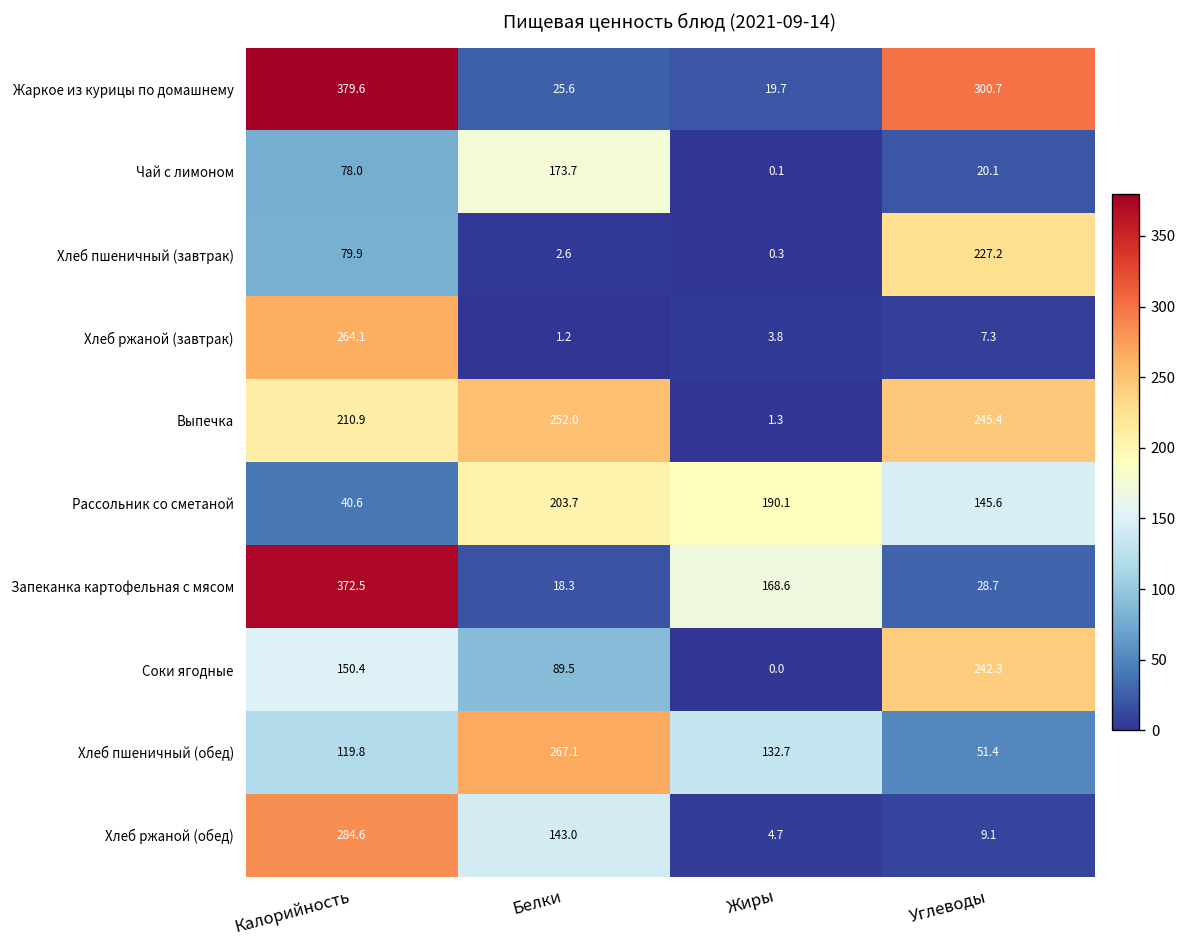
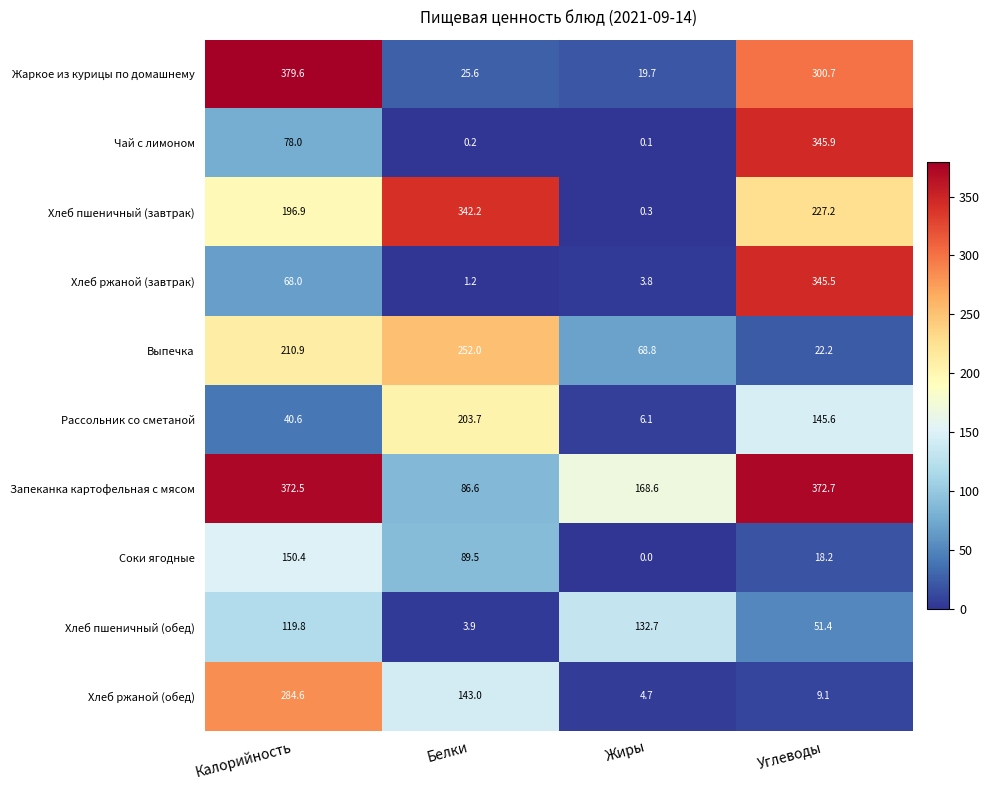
Чай с лимоном, Белки: 173.7 -> 0.2
Чай с лимоном, Углеводы: 20.1 -> 345.9
Хлеб пшеничный (завтрак), Калорийность: 79.9 -> 196.9
Хлеб пшеничный (завтрак), Белки: 2.6 -> 342.2
Хлеб ржаной (завтрак), Калорийность: 264.1 -> 68.0
Хлеб ржаной (завтрак), Углеводы: 7.3 -> 345.5
Выпечка, Жиры: 1.3 -> 68.8
Выпечка, Углеводы: 245.4 -> 22.2
Рассольник со сметаной, Жиры: 190.1 -> 6.1
Запеканка картофельная с мясом, Белки: 18.3 -> 86.6
Запеканка картофельная с мясом, Углеводы: 28.7 -> 372.7
Соки ягодные, Углеводы: 242.3 -> 18.2
Хлеб пшеничный (обед), Белки: 267.1 -> 3.9
